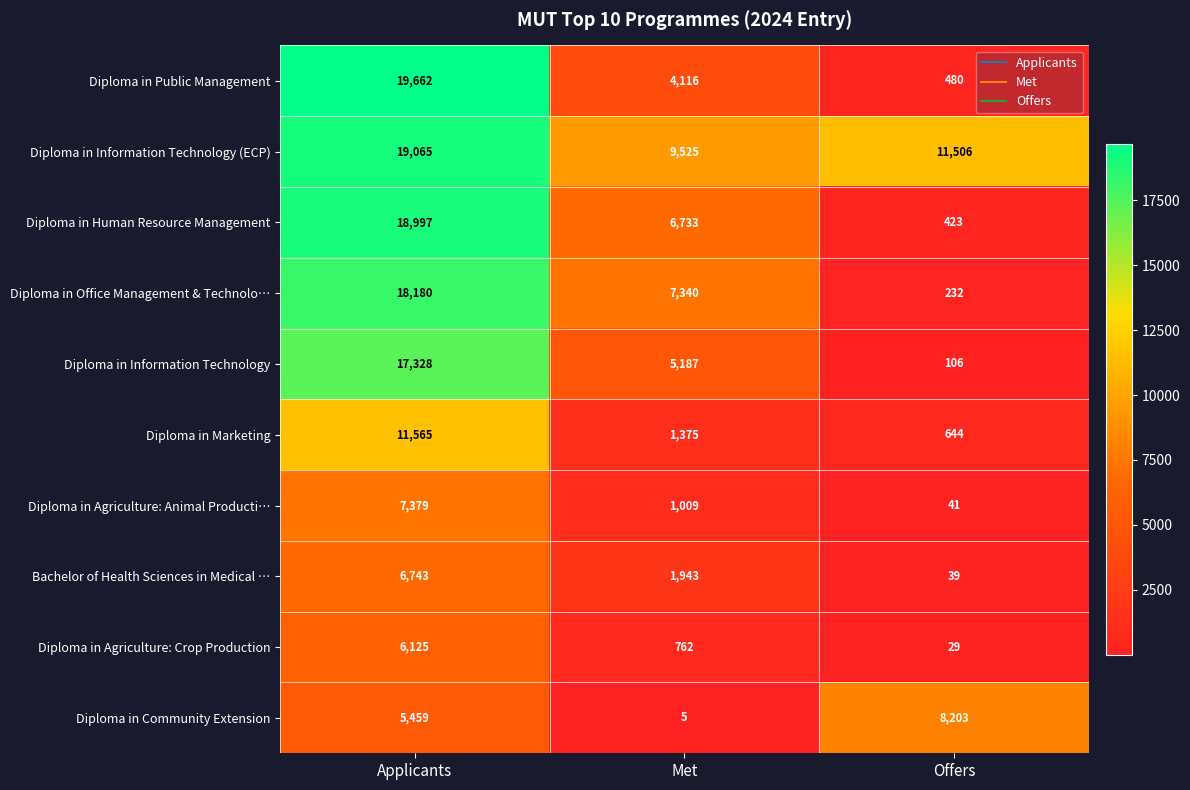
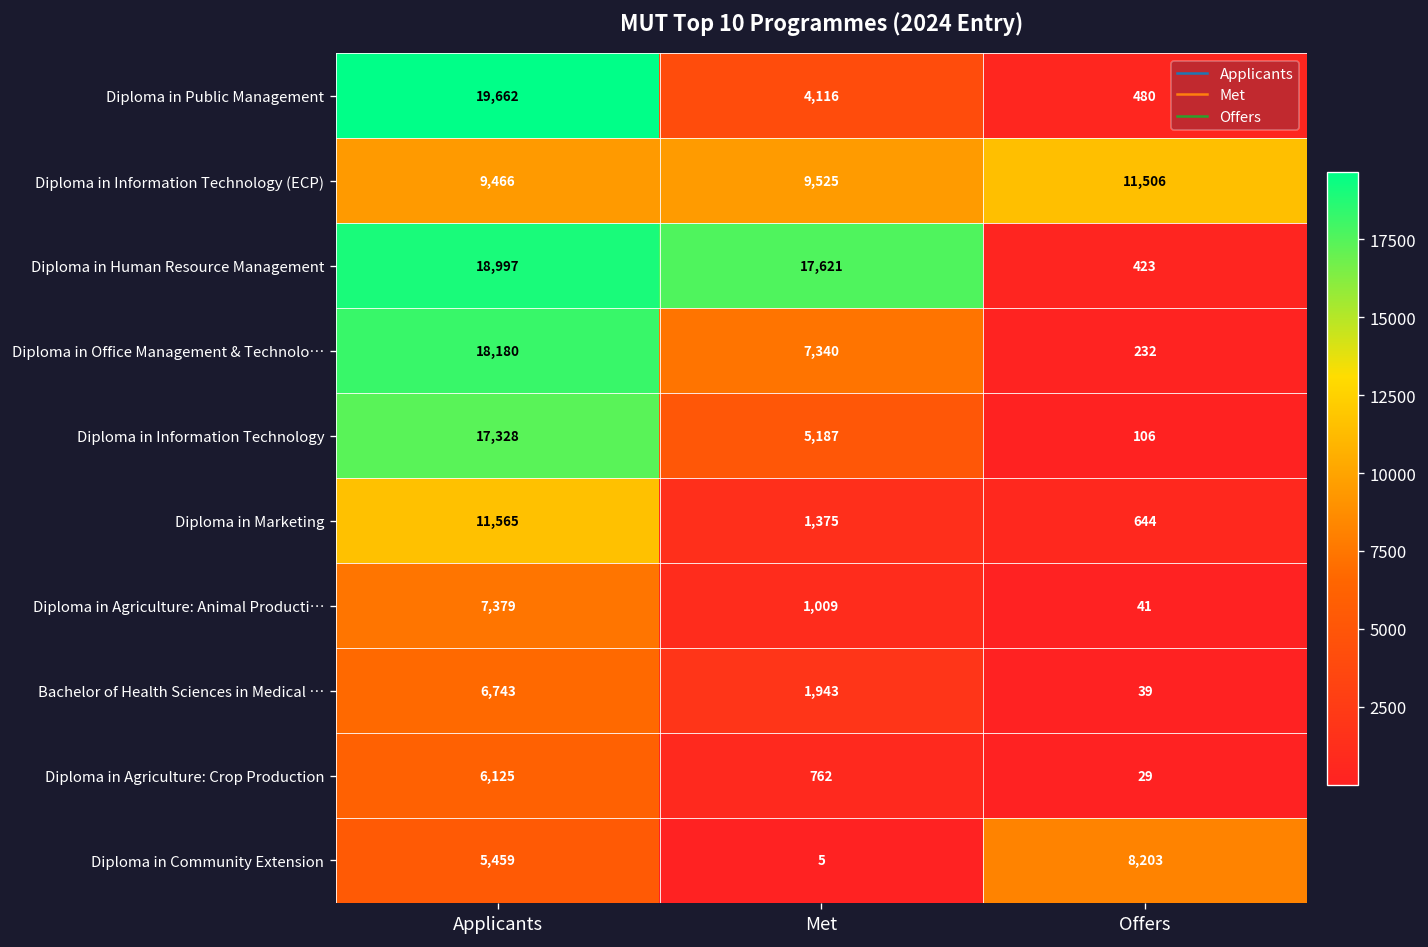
Diploma in Information Technology (ECP), Applicants: 19,065 -> 9,466
Diploma in Human Resource Management, Met: 6,733 -> 17,621
